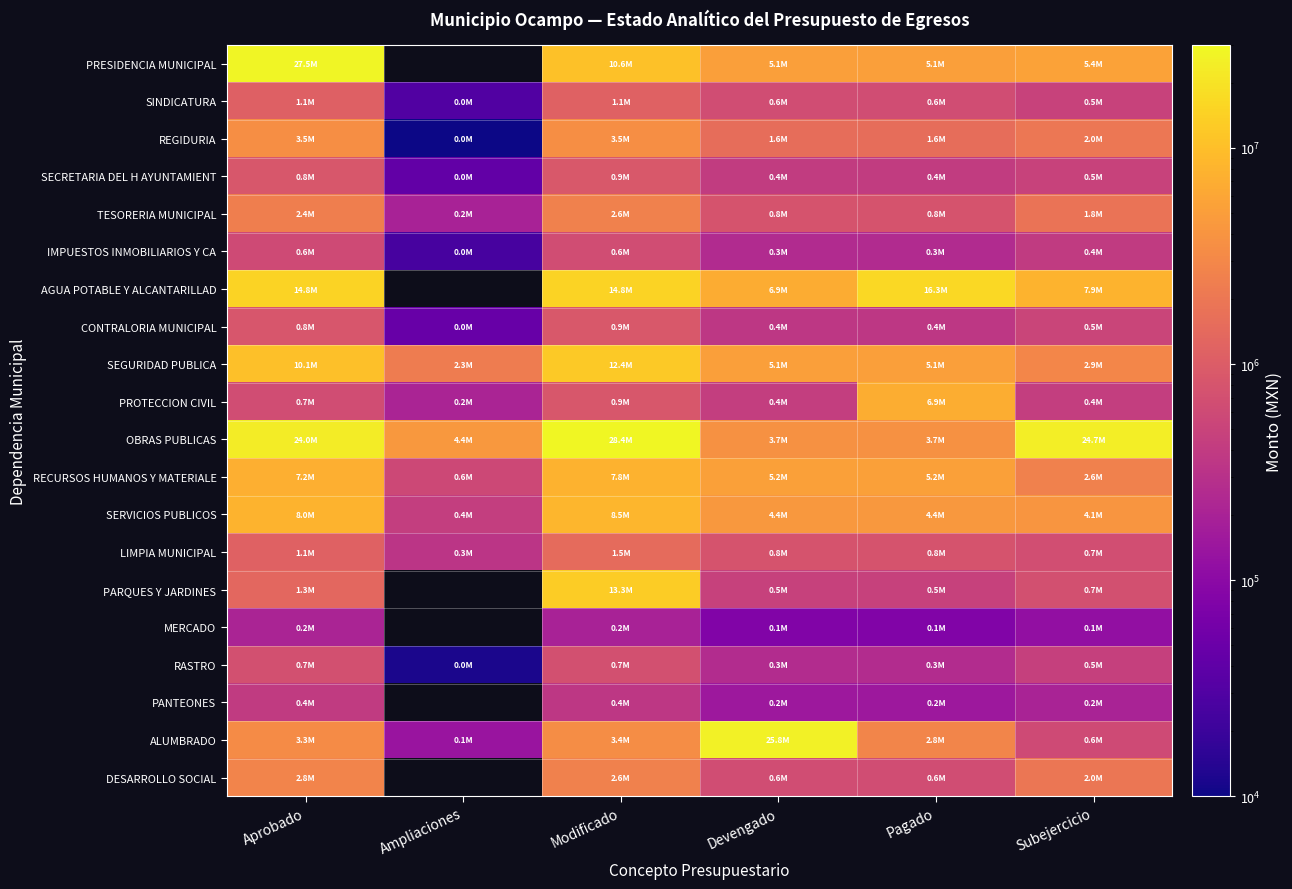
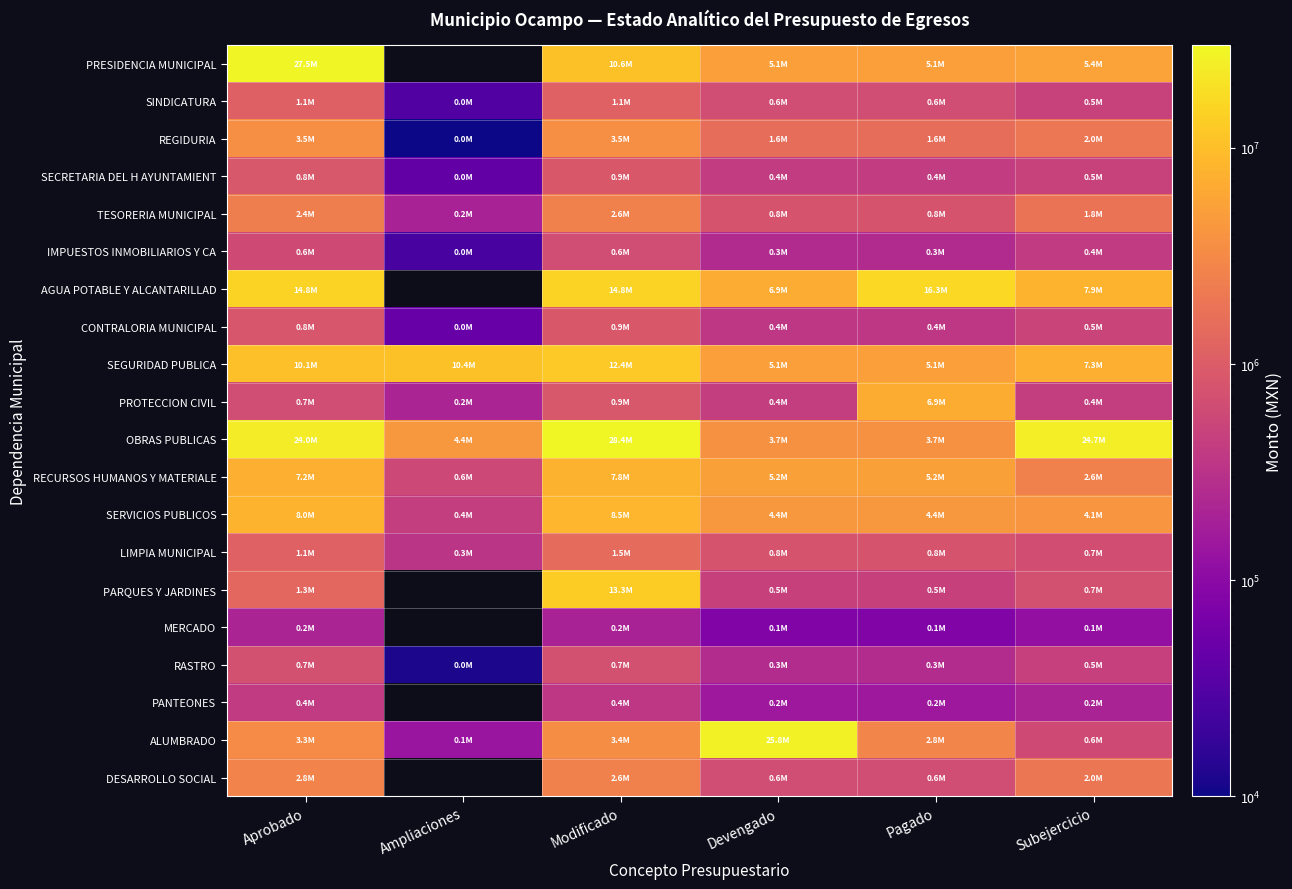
SEGURIDAD PUBLICA, Ampliaciones: 2.3M -> 10.4M
SEGURIDAD PUBLICA, Subejercicio: 2.9M -> 7.3M
